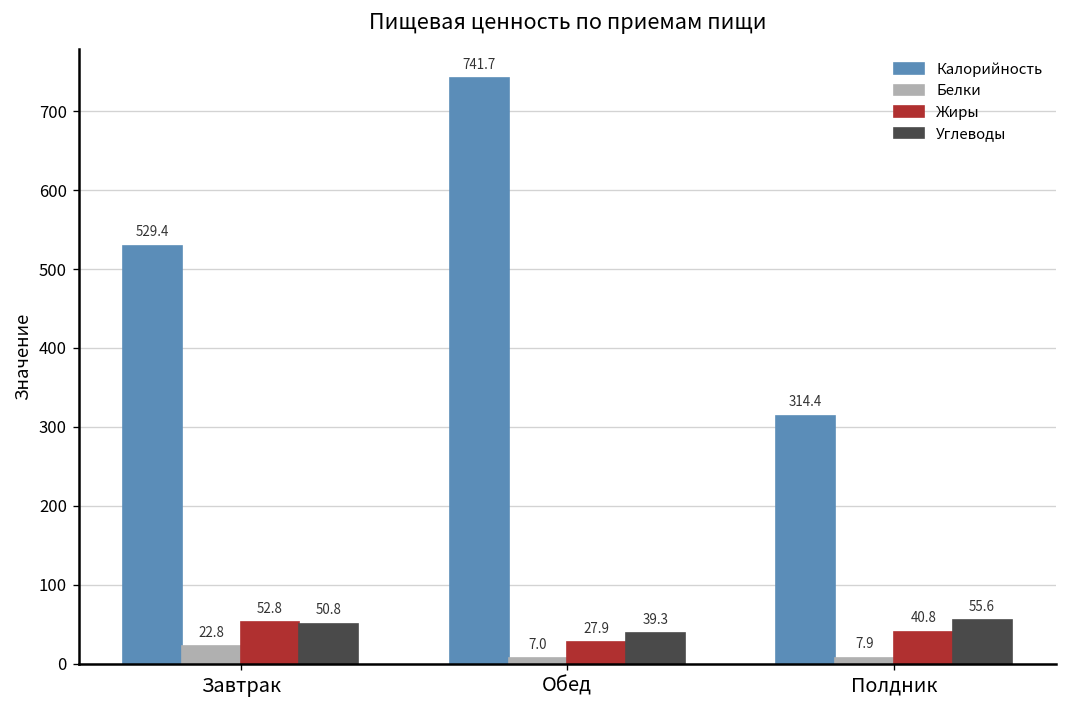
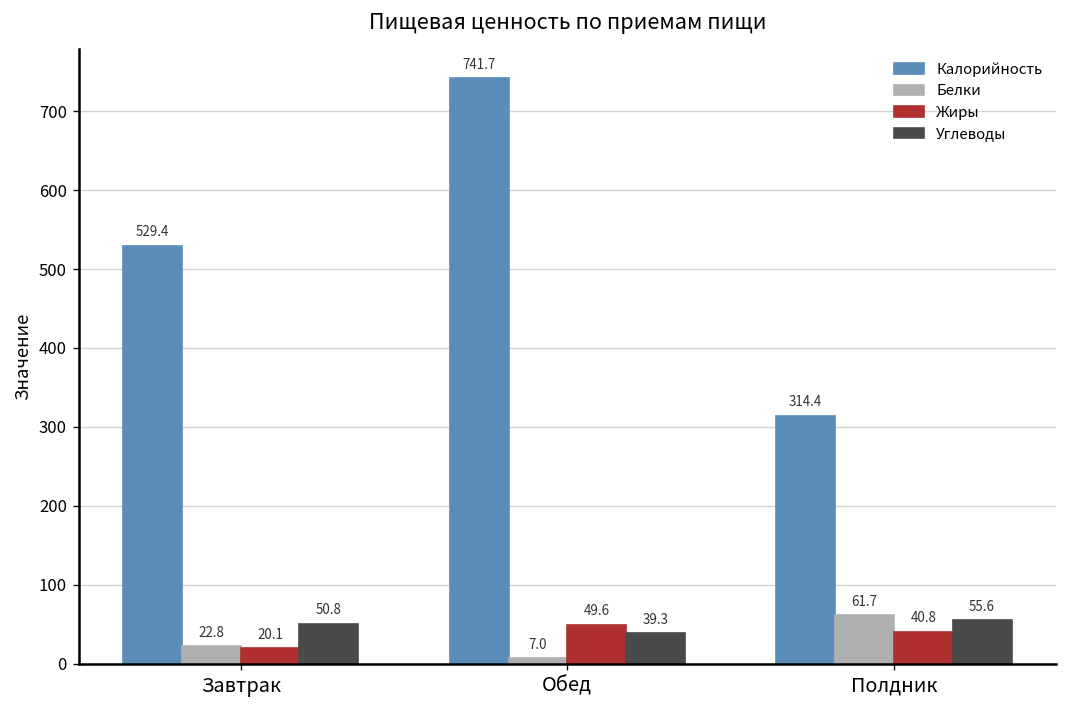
Жиры, Завтрак: 52.8 -> 20.1
Жиры, Обед: 27.9 -> 49.6
Белки, Полдник: 7.9 -> 61.7
